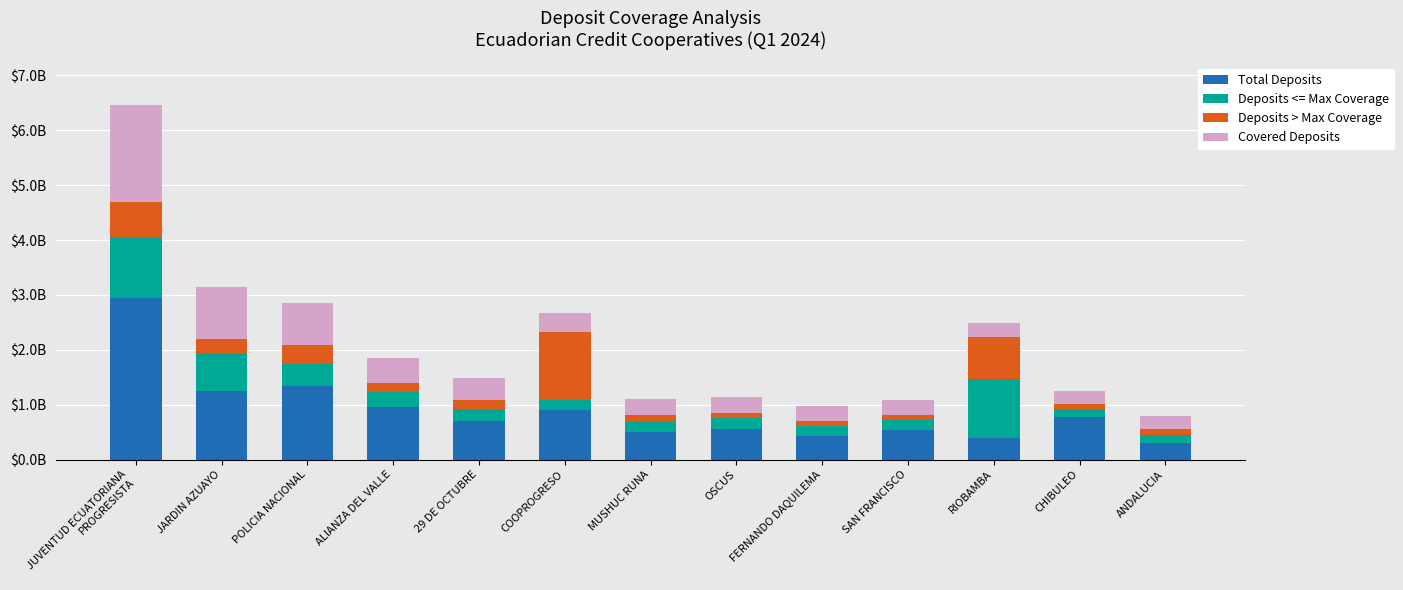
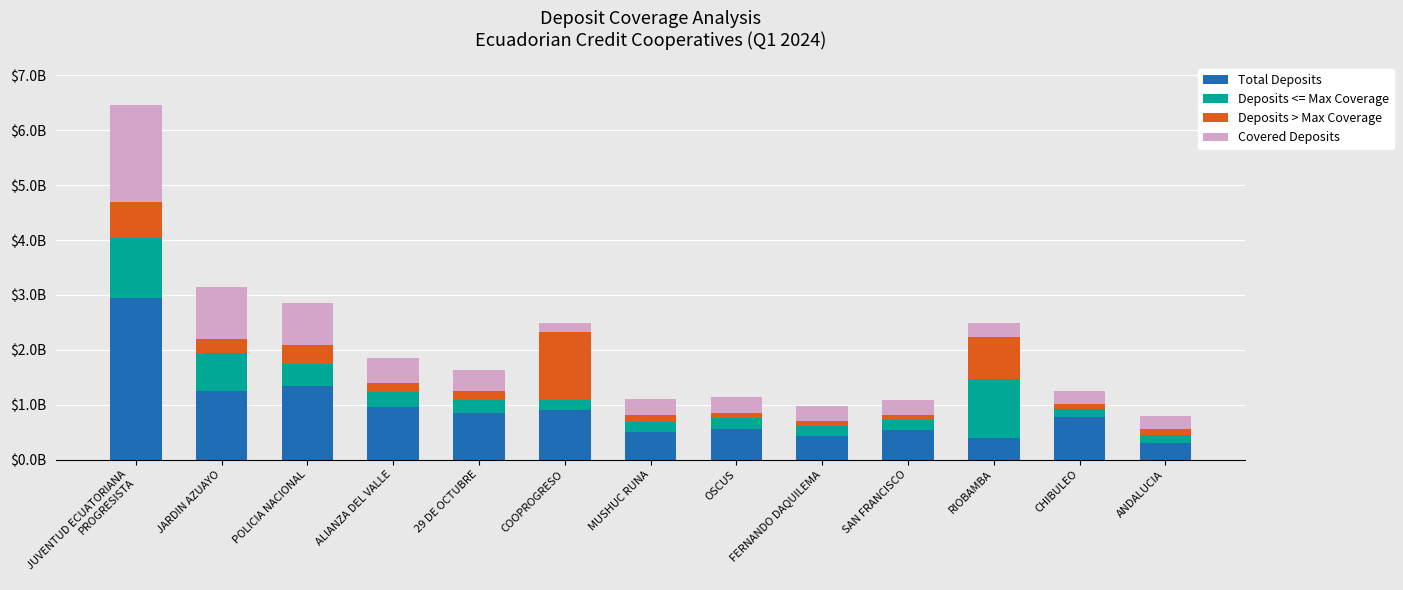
Total Deposits, 29 DE OCTUBRE: $700000000 -> $900000000
Covered Deposits, COOPROGRESO: $300000000 -> $200000000
